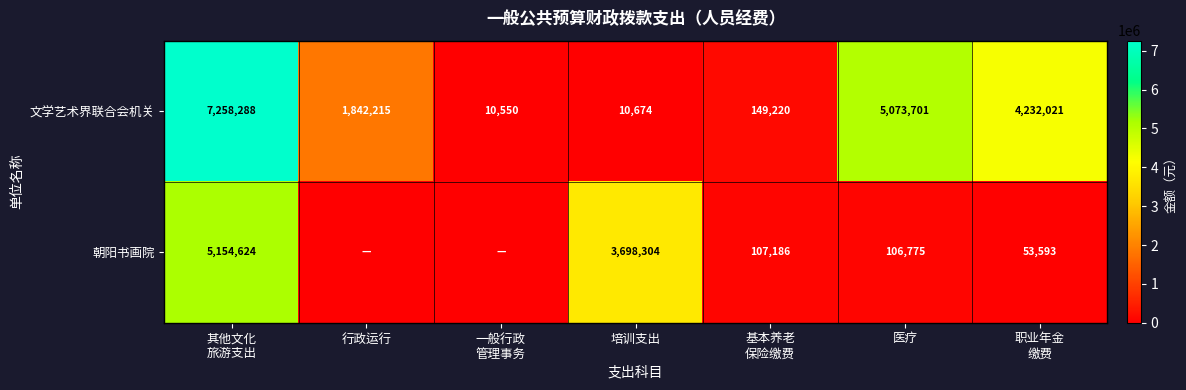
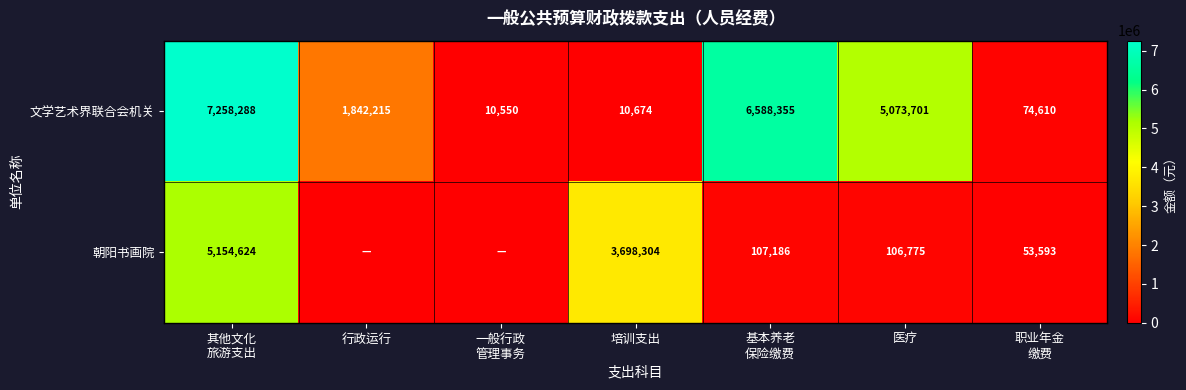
文学艺术界联合会机关, 基本养老 保险缴费: 149,220 -> 6,588,355
文学艺术界联合会机关, 职业年金 缴费: 4,232,021 -> 74,610
